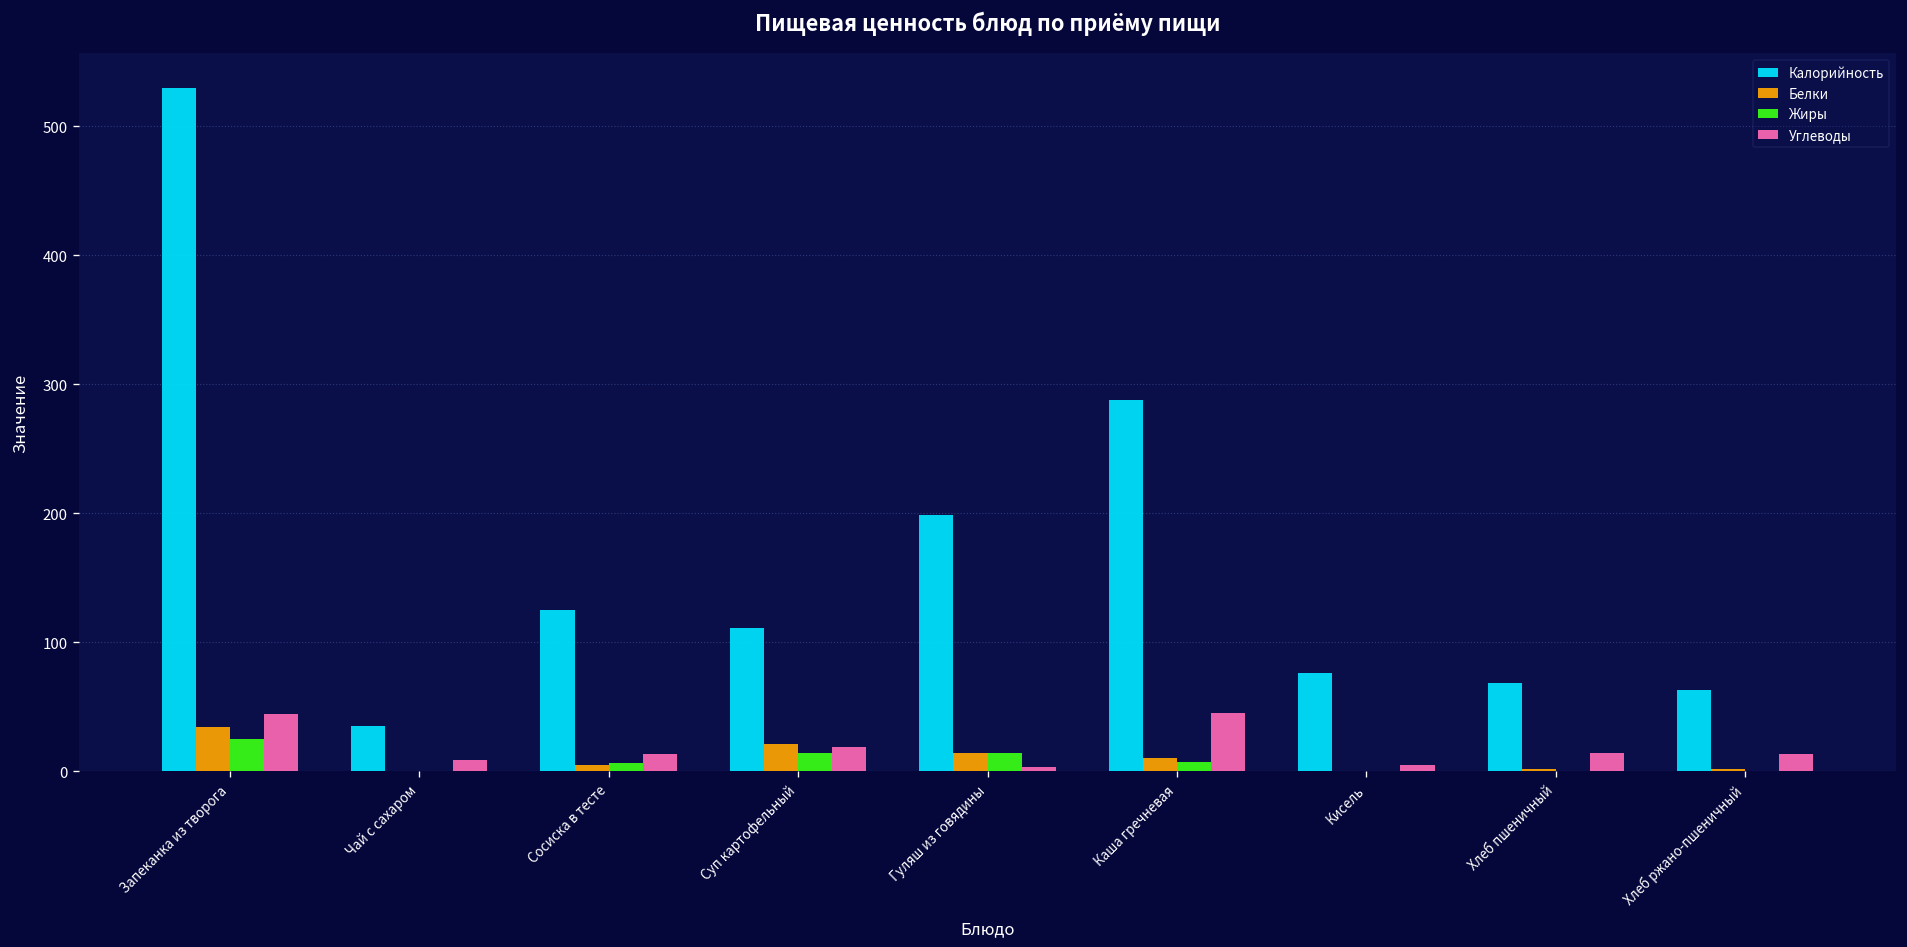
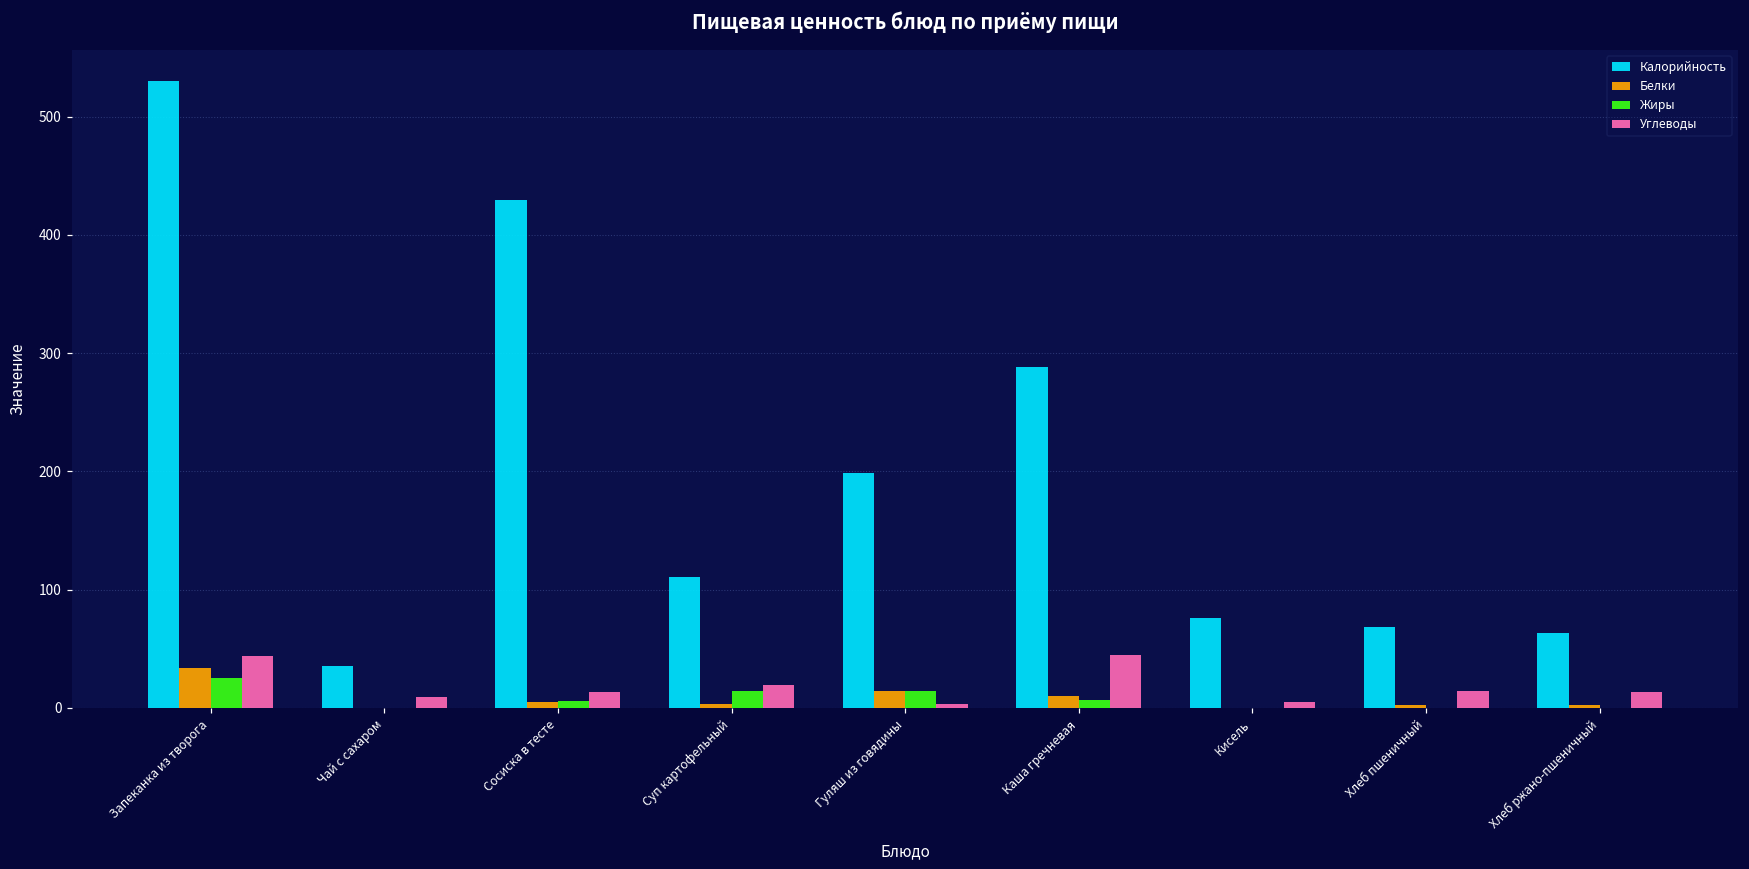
Калорийность, Сосиска в тесте: 125 -> 430
Белки, Суп картофельный: 21 -> 3
